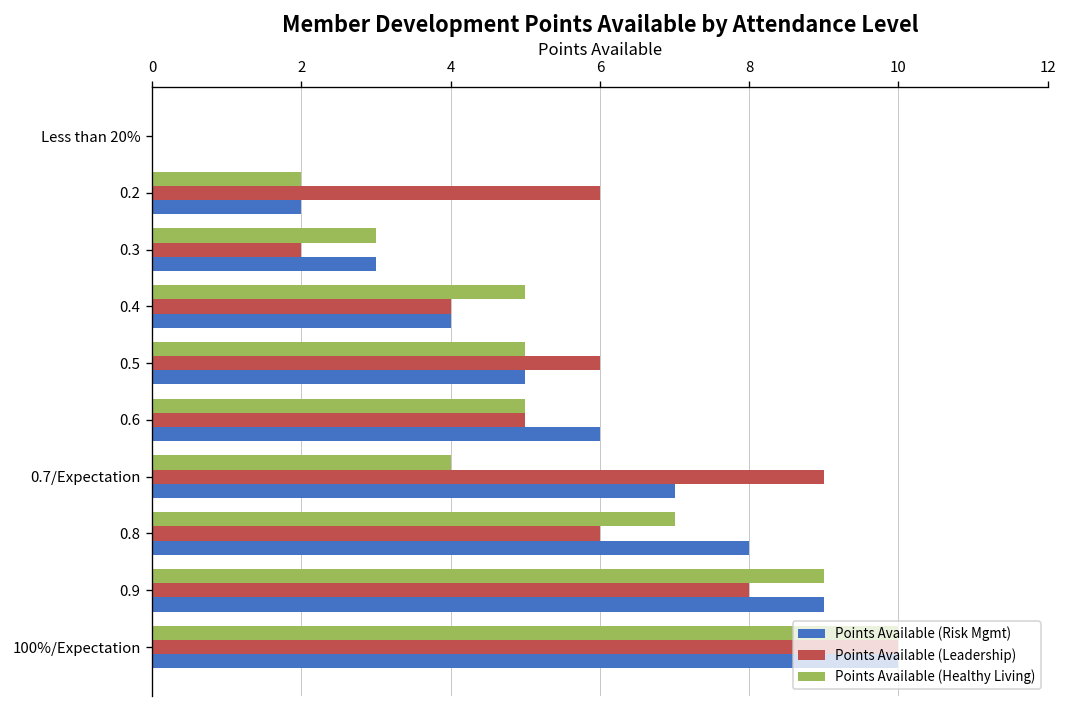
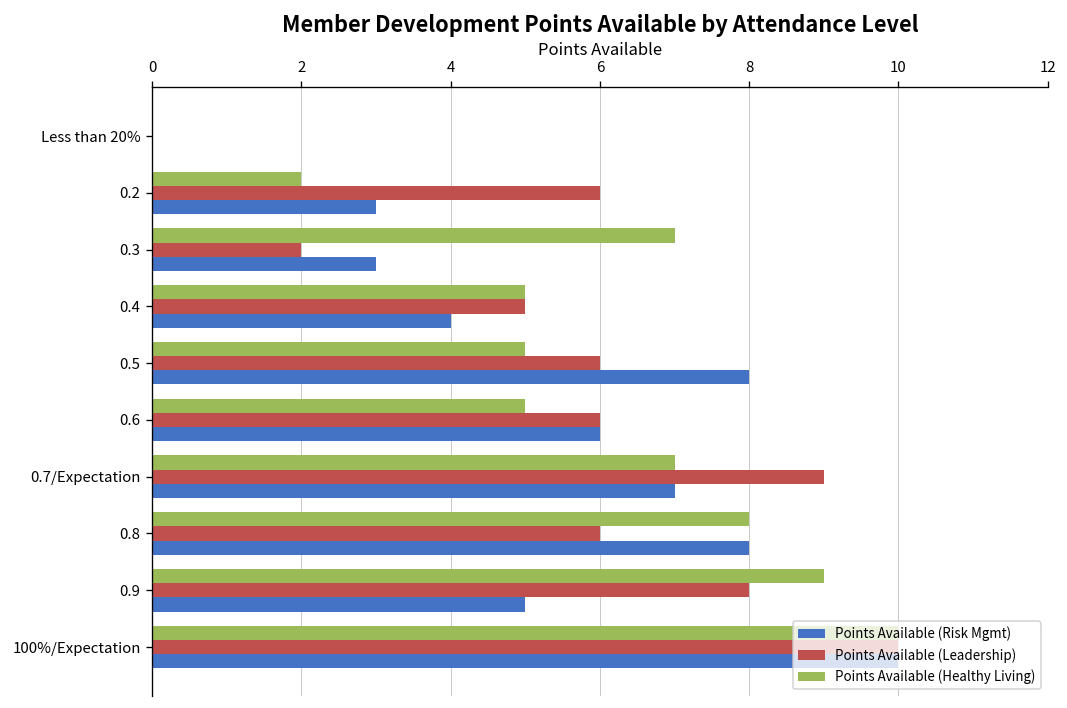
Points Available (Risk Mgmt), 0.2: 2 -> 3
Points Available (Healthy Living), 0.3: 3 -> 7
Points Available (Leadership), 0.4: 4 -> 5
Points Available (Risk Mgmt), 0.5: 5 -> 8
Points Available (Leadership), 0.6: 5 -> 6
Points Available (Healthy Living), 0.7/Expectation: 4 -> 7
Points Available (Healthy Living), 0.8: 7 -> 8
Points Available (Risk Mgmt), 0.9: 9 -> 5
